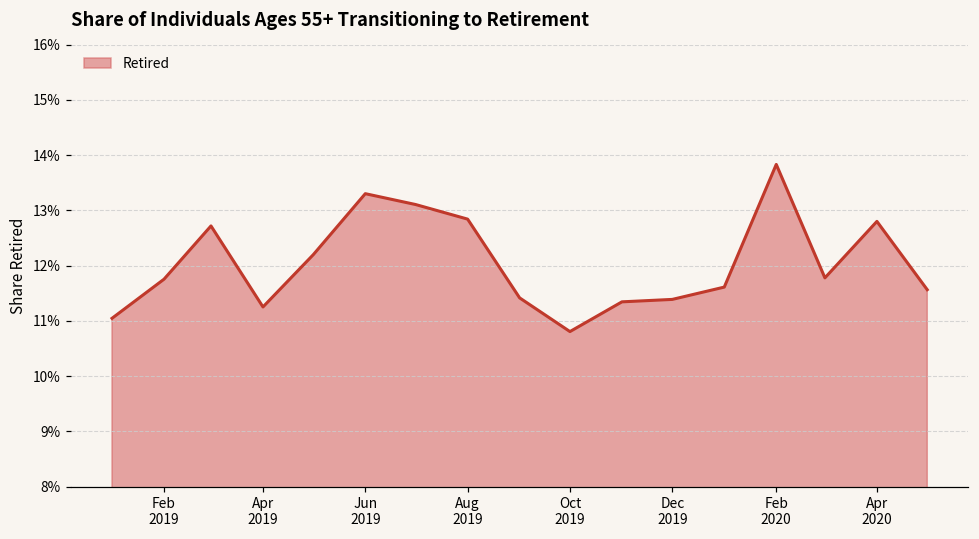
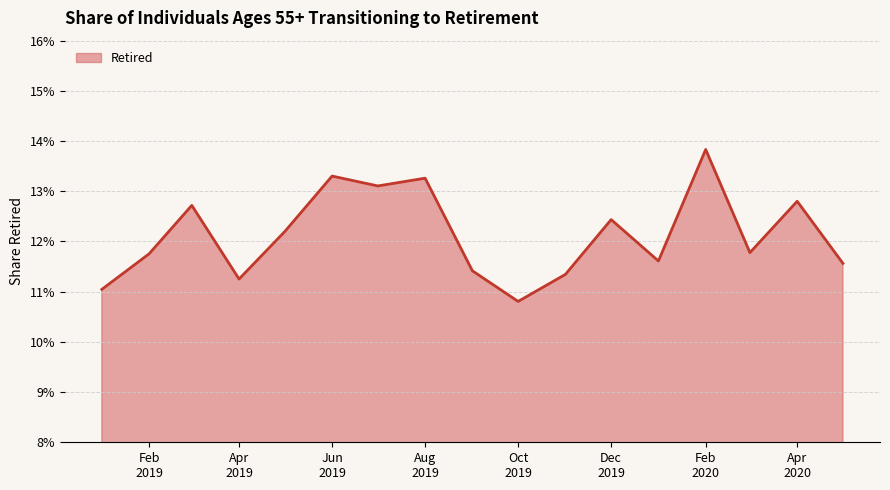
Aug 2019: 12.8% -> 13.3%
Dec 2019: 11.4% -> 12.4%
